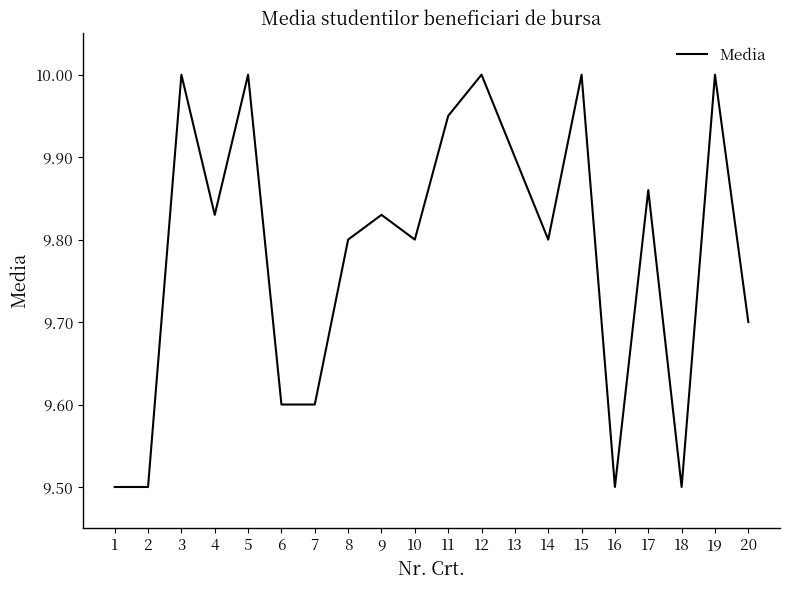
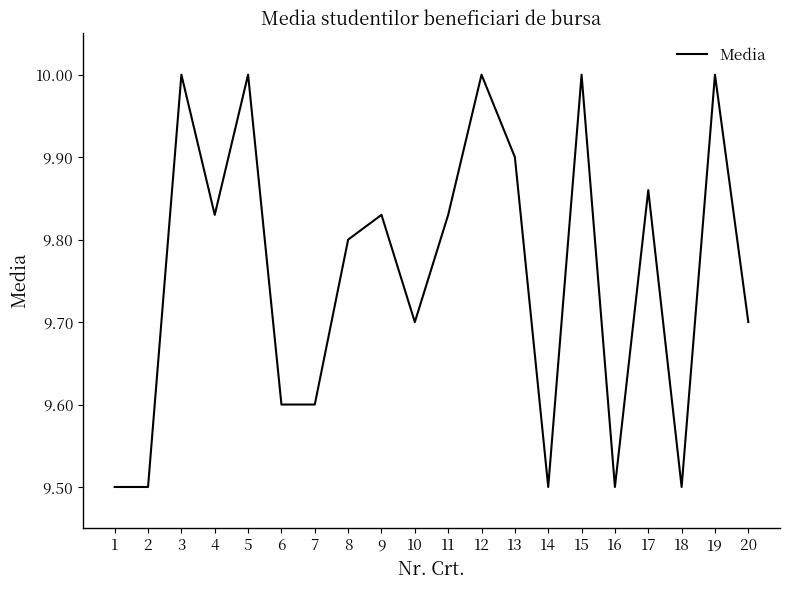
10: 9.8 -> 9.7
11: 9.95 -> 9.83
14: 9.8 -> 9.5
